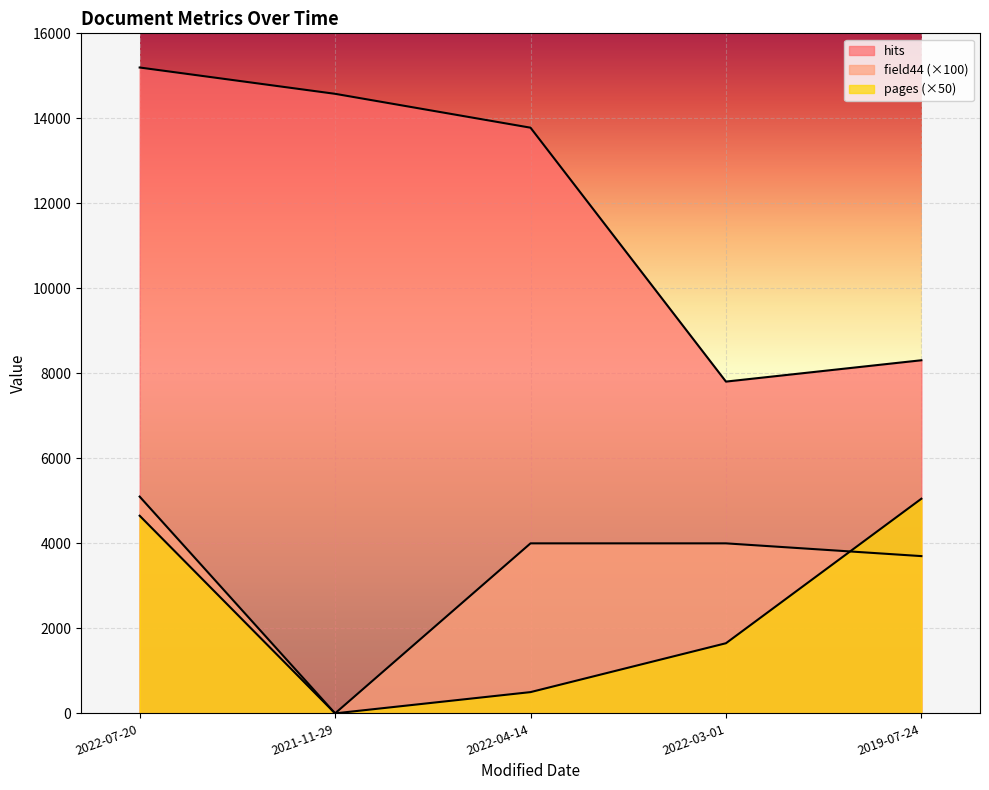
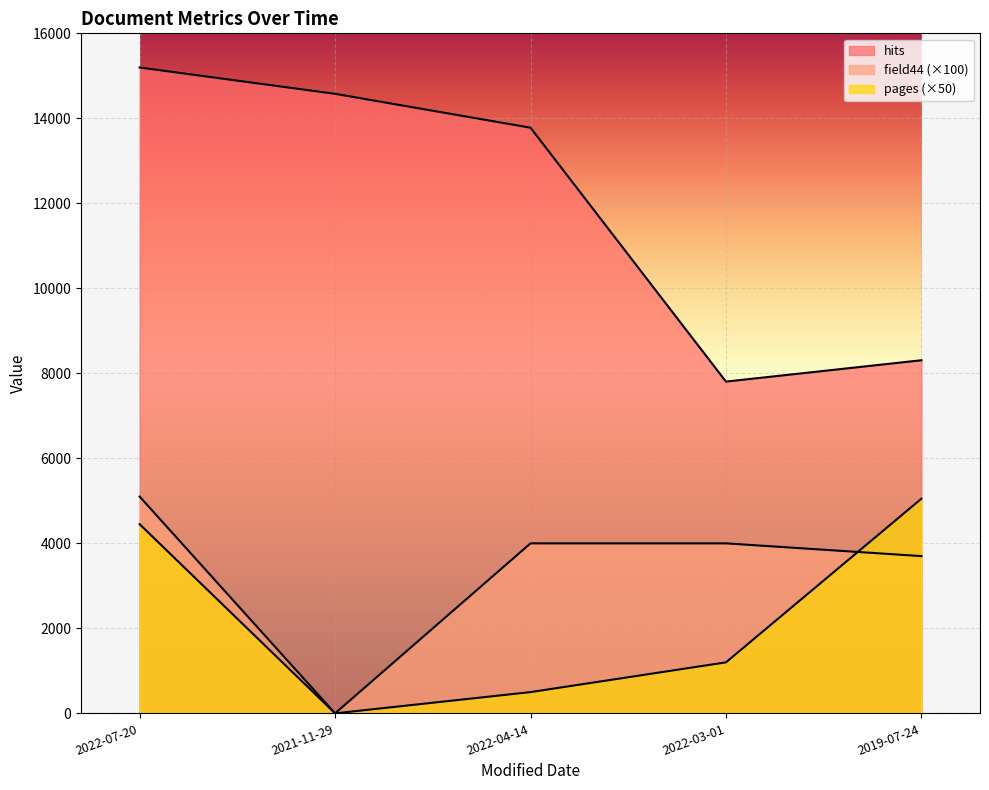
pages (×50), 2022-07-20: 4700 -> 4500
pages (×50), 2022-03-01: 1700 -> 1200
